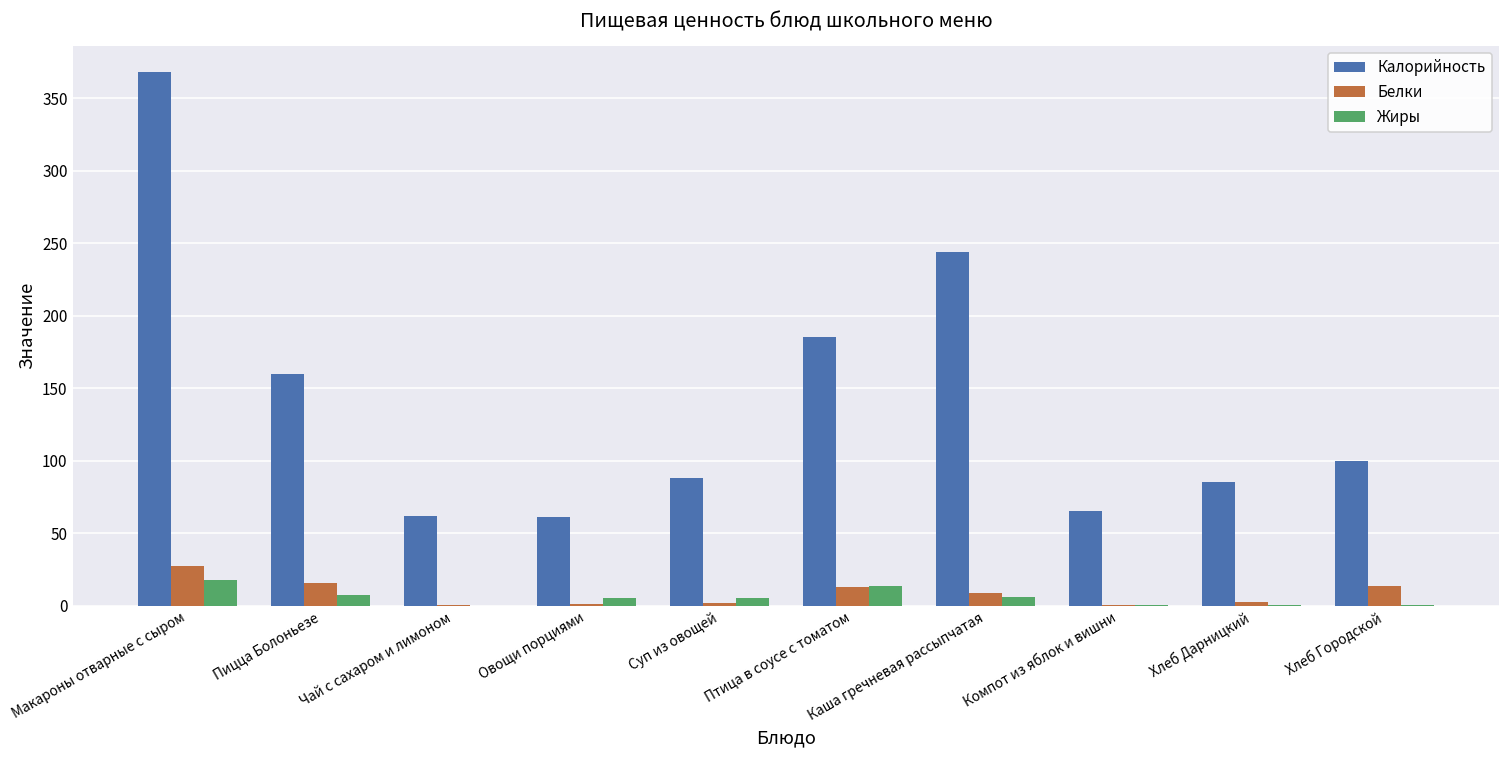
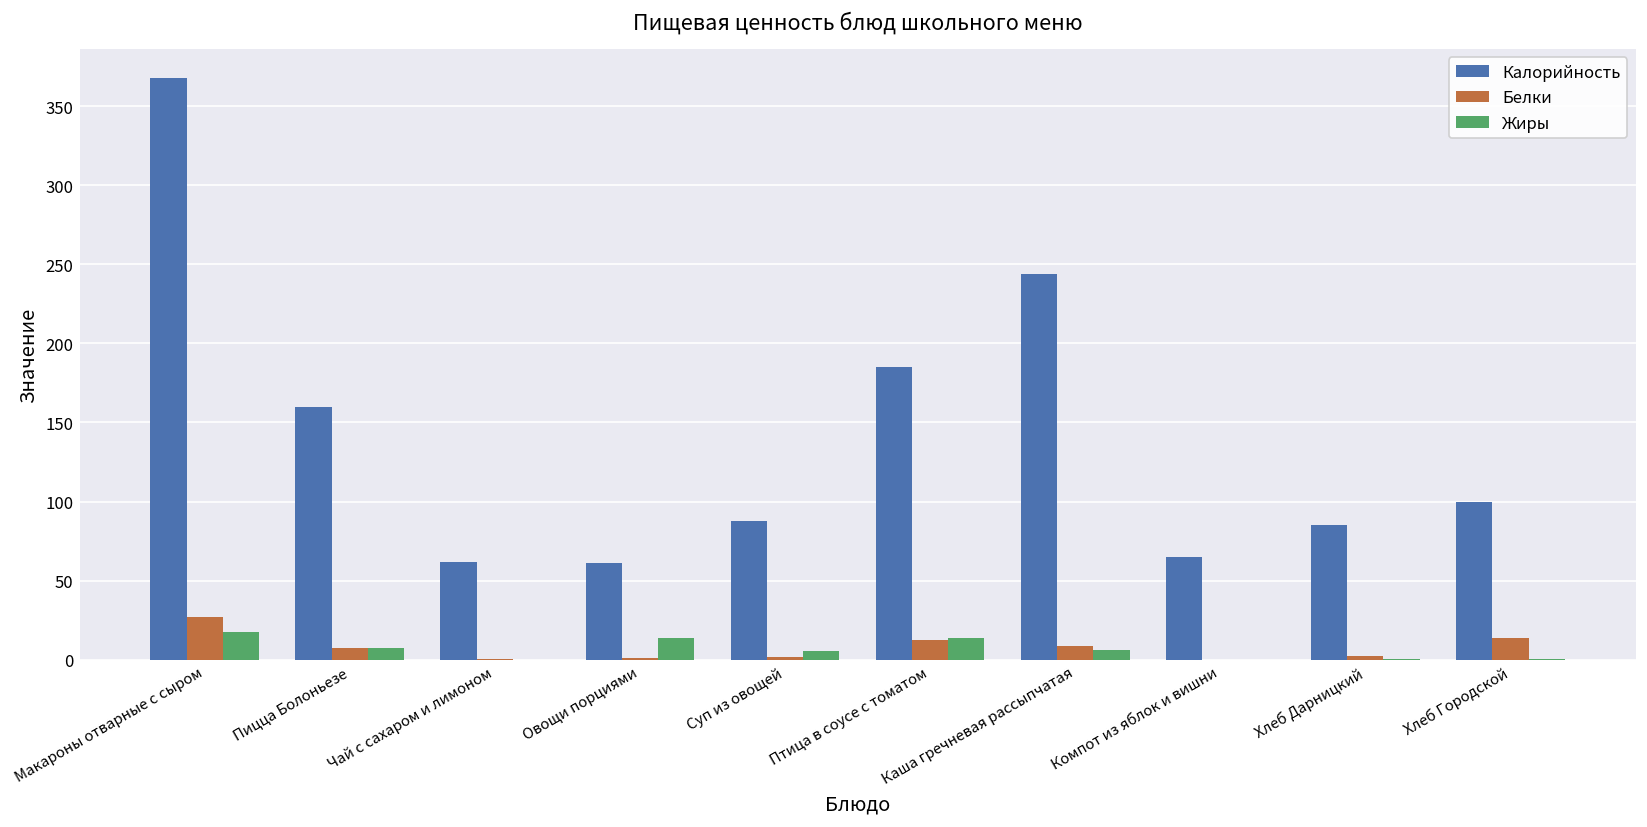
Белки, Пицца Болоньезе: 16 -> 7
Жиры, Овощи порциями: 5 -> 14
